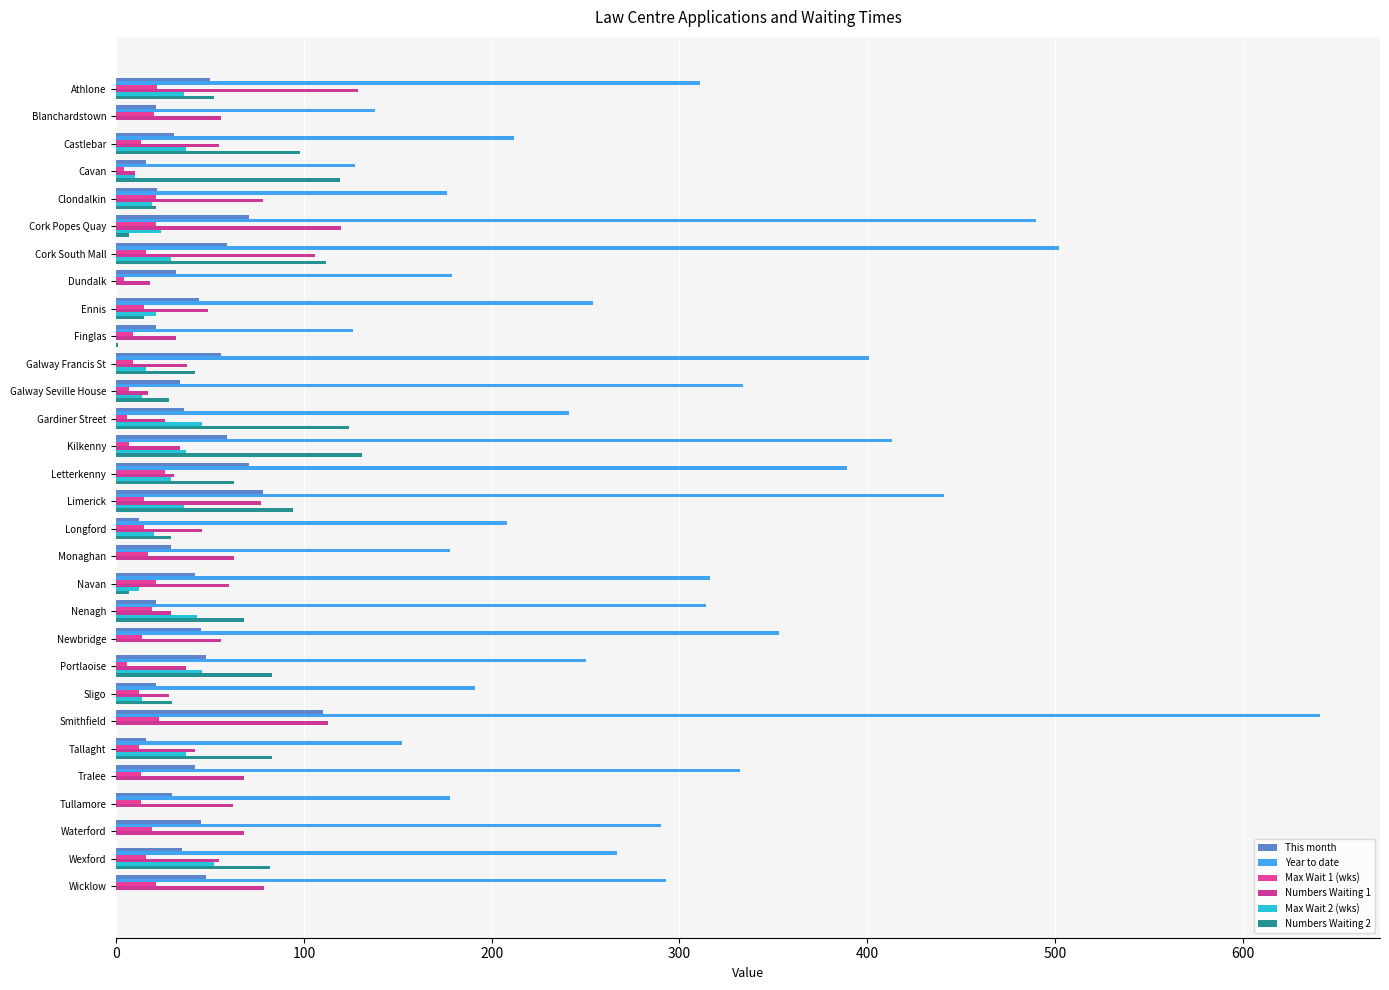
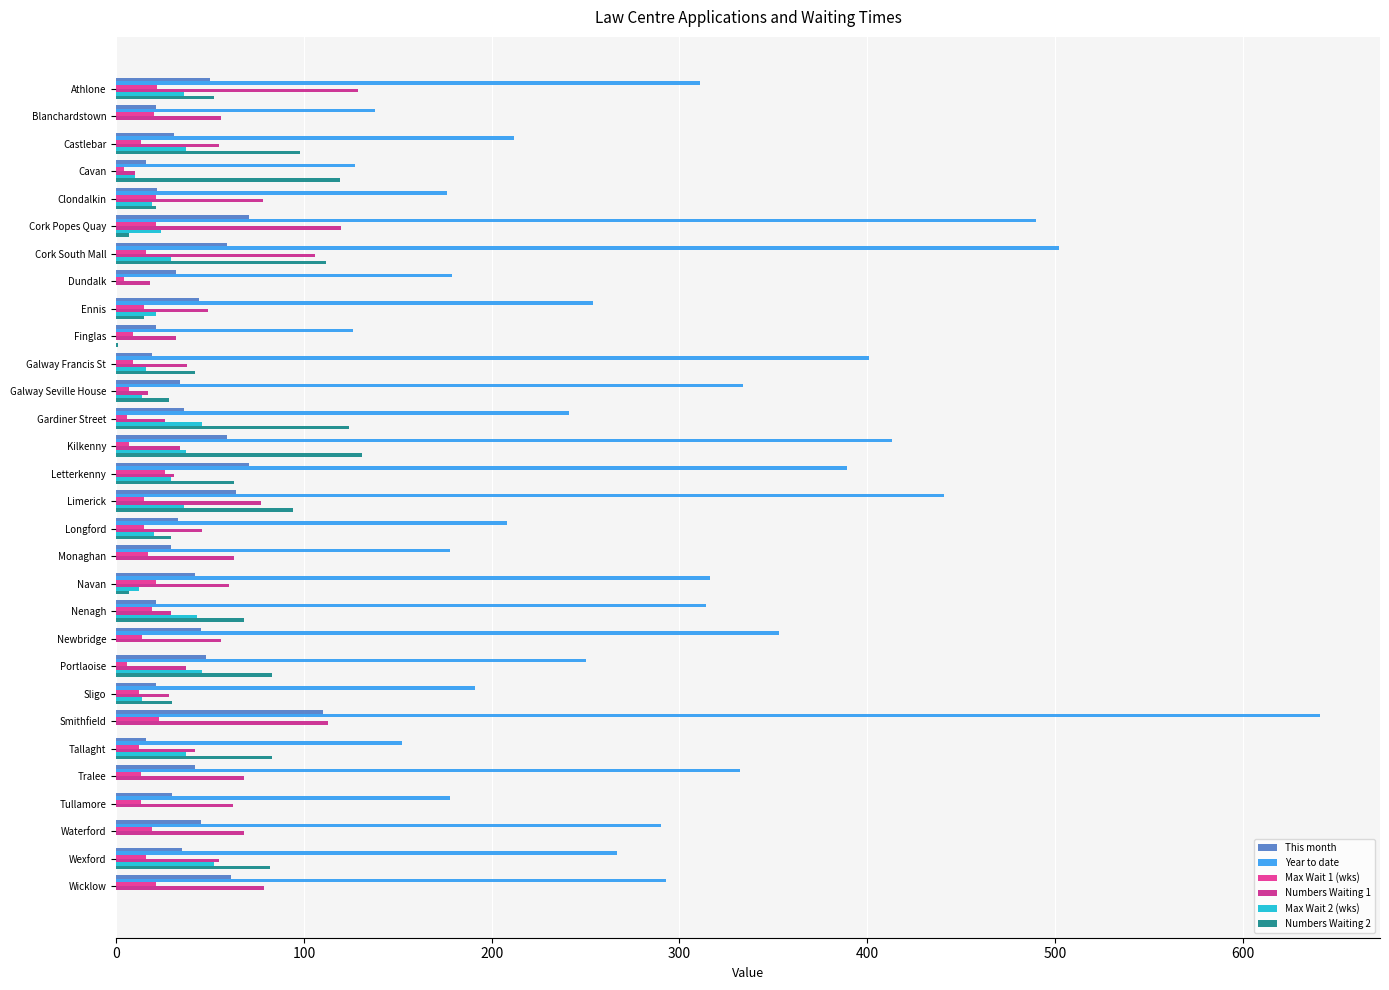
This month, Galway Francis St: 56 -> 19
This month, Limerick: 78 -> 64
This month, Longford: 12 -> 33
This month, Wicklow: 48 -> 61
